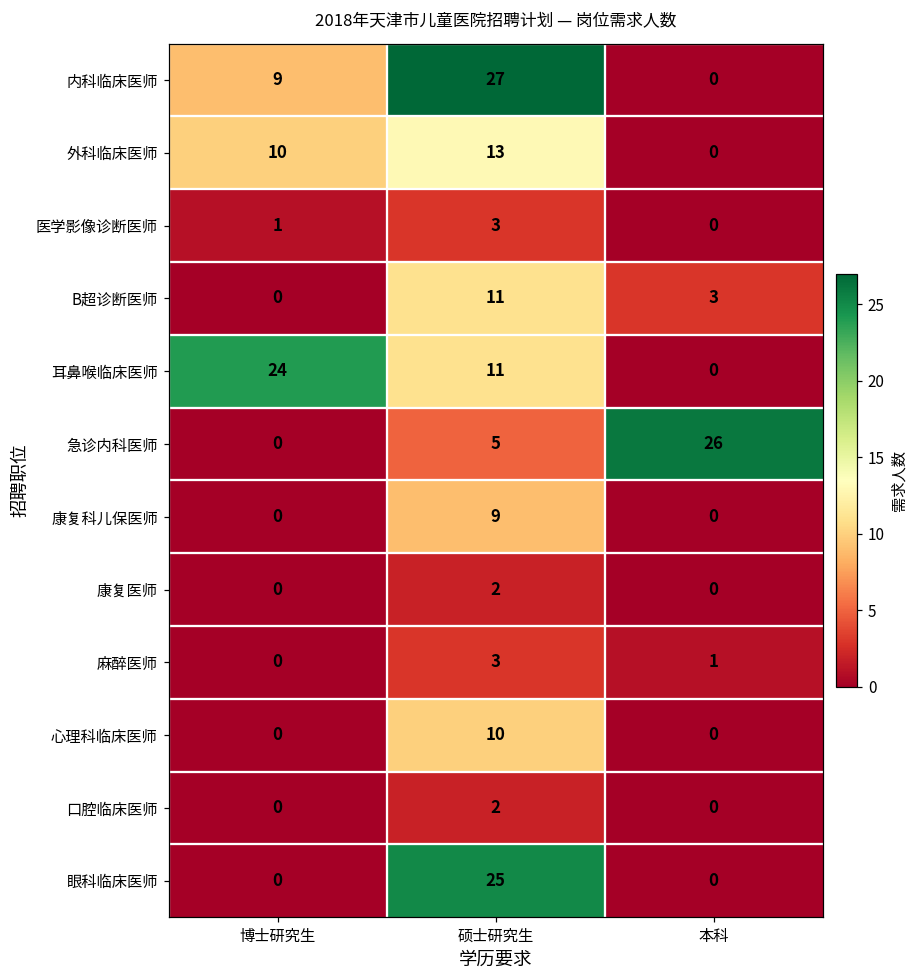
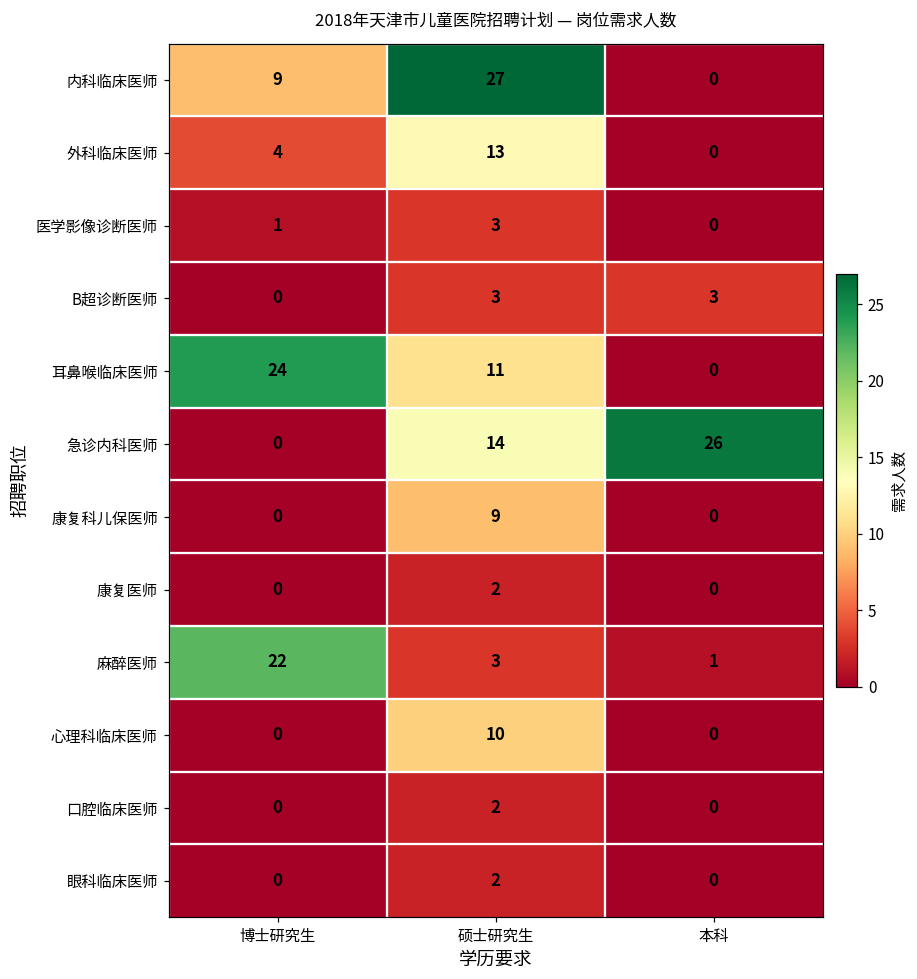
外科临床医师, 博士研究生: 10 -> 4
B超诊断医师, 硕士研究生: 11 -> 3
急诊内科医师, 硕士研究生: 5 -> 14
麻醉医师, 博士研究生: 0 -> 22
眼科临床医师, 硕士研究生: 25 -> 2
